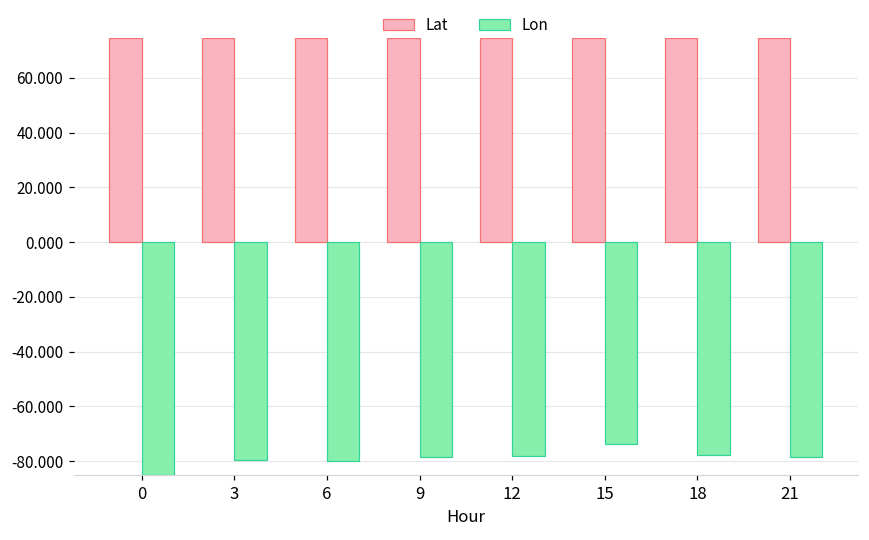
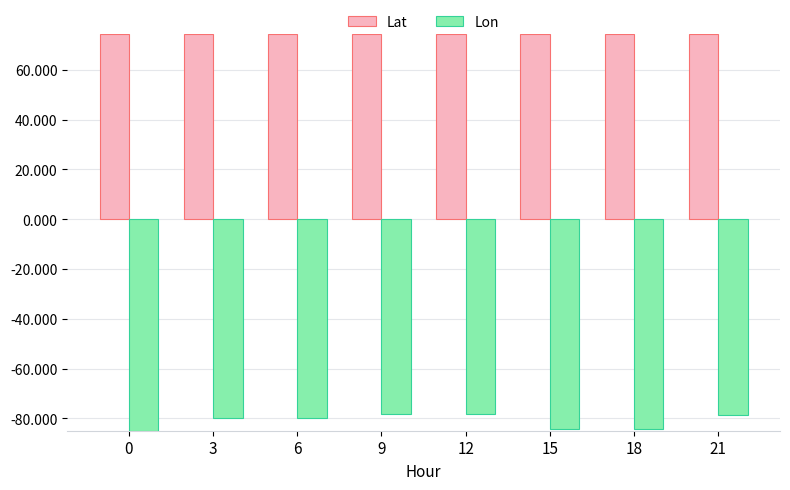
Lon, 15: -74 -> -84
Lon, 18: -78 -> -84
